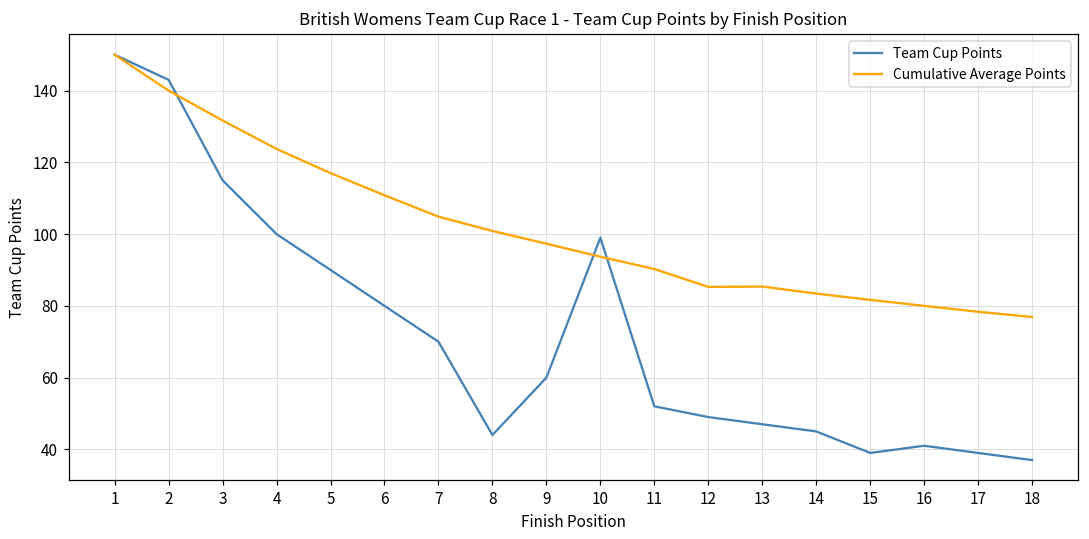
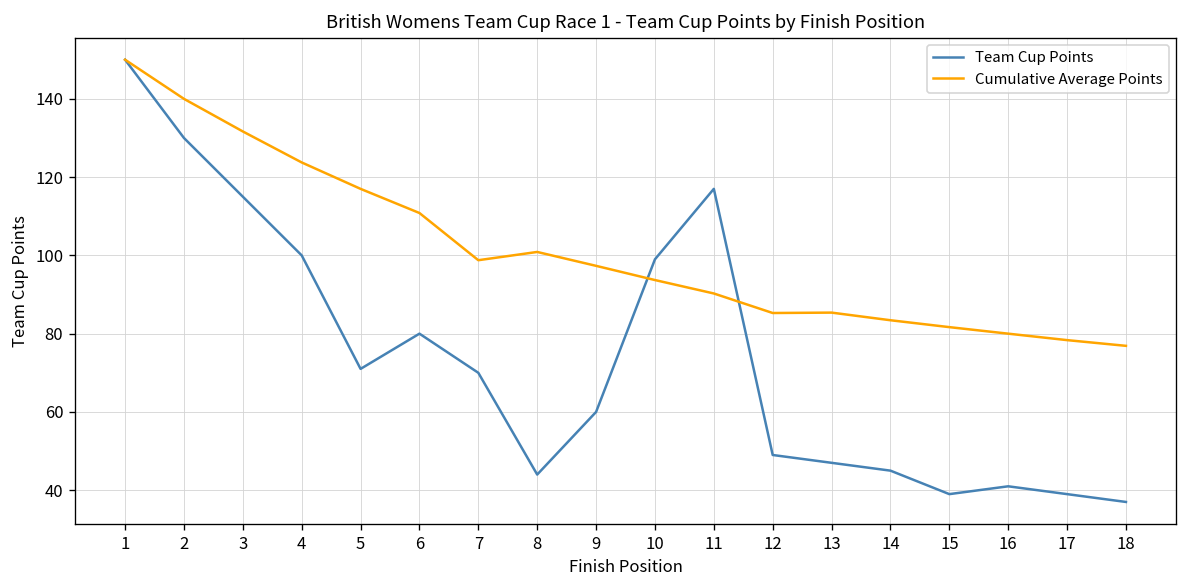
Team Cup Points, 2: 143 -> 130
Team Cup Points, 5: 90 -> 71
Cumulative Average Points, 7: 105 -> 99
Team Cup Points, 11: 52 -> 117
